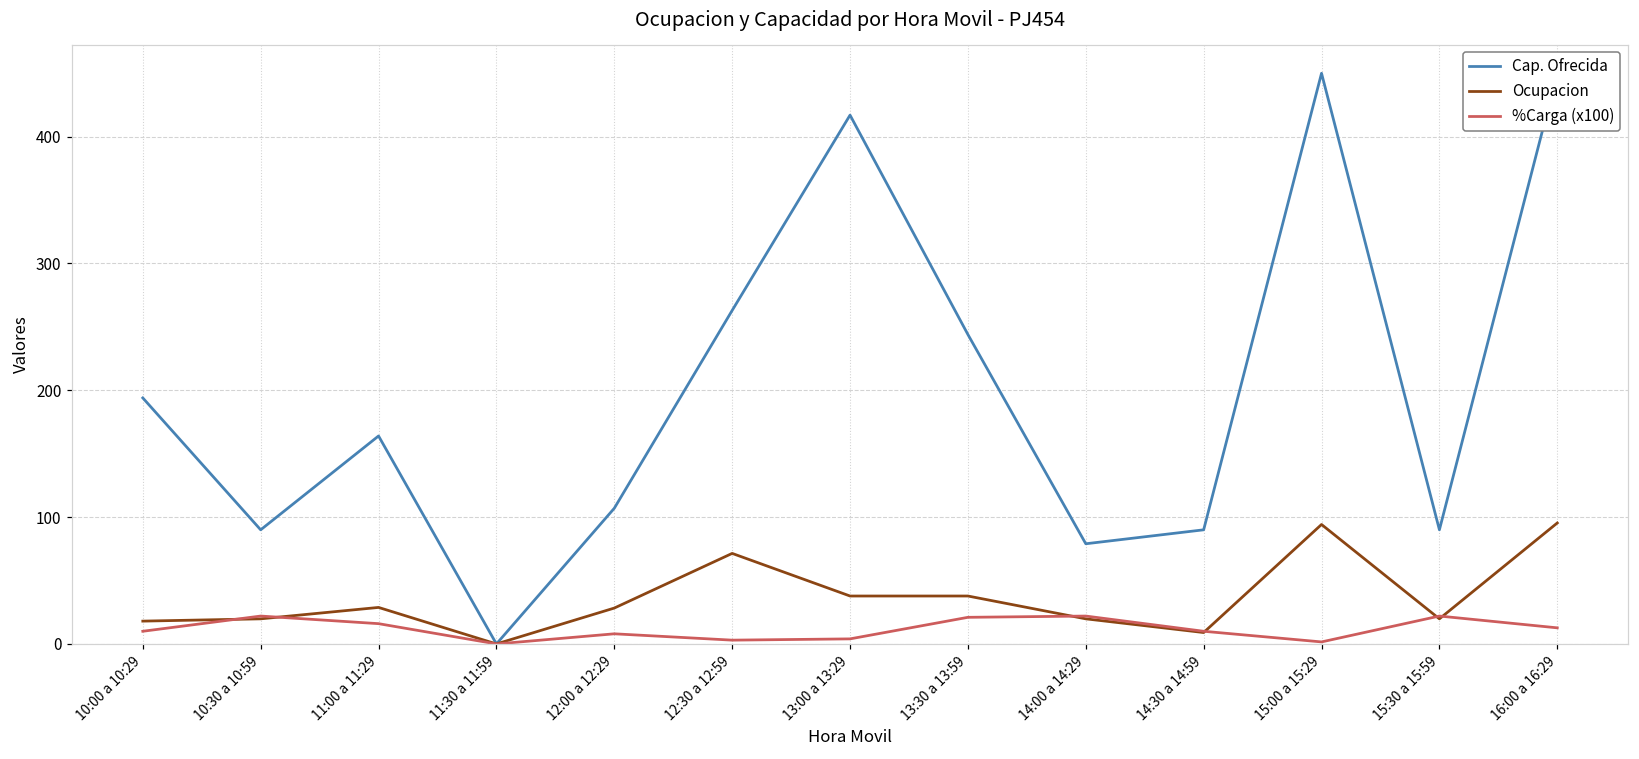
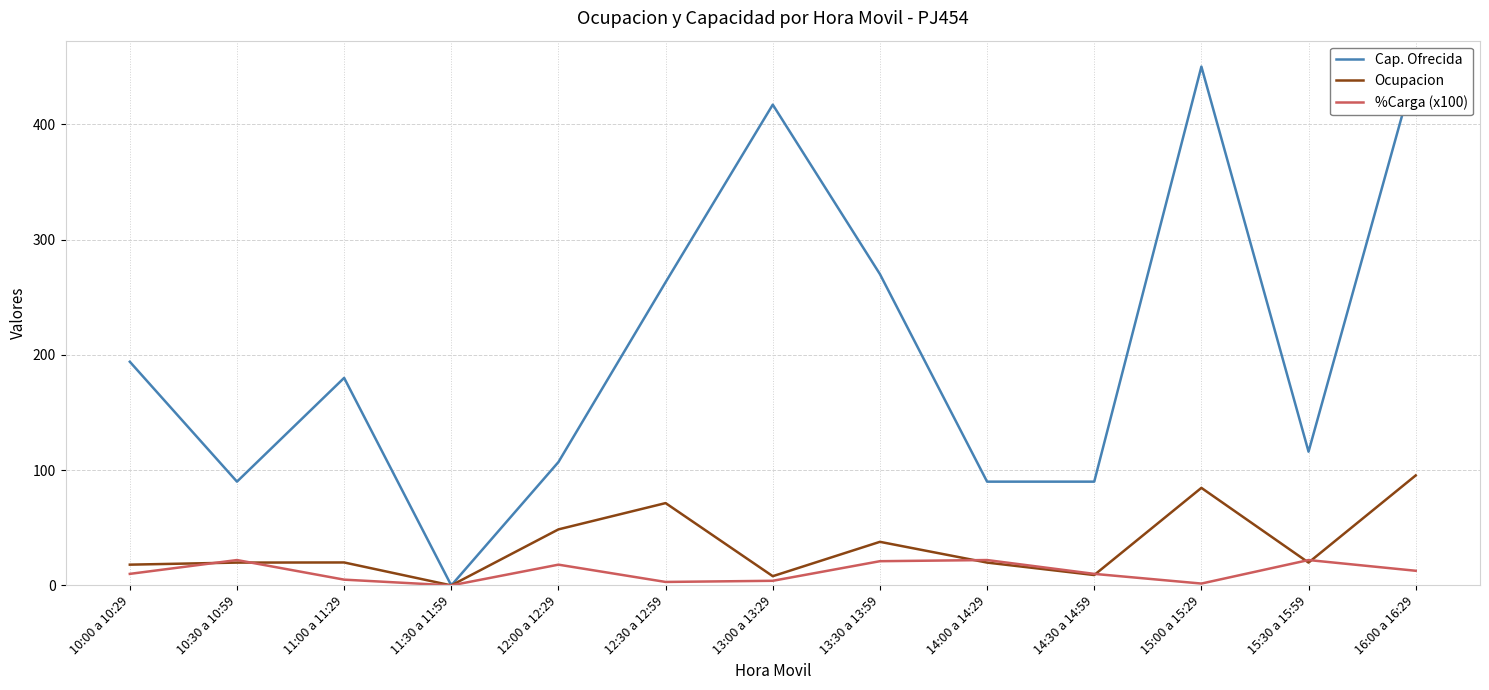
Cap. Ofrecida, 11:00 a 11:29: 164 -> 180
Ocupacion, 11:00 a 11:29: 29 -> 20
%Carga (x100), 11:00 a 11:29: 16 -> 5
Ocupacion, 12:00 a 12:29: 28 -> 49
%Carga (x100), 12:00 a 12:29: 8 -> 18
Ocupacion, 13:00 a 13:29: 38 -> 8
Cap. Ofrecida, 13:30 a 13:59: 244 -> 270
Cap. Ofrecida, 14:00 a 14:29: 79 -> 90
Ocupacion, 15:00 a 15:29: 94 -> 85
Cap. Ofrecida, 15:30 a 15:59: 90 -> 116
